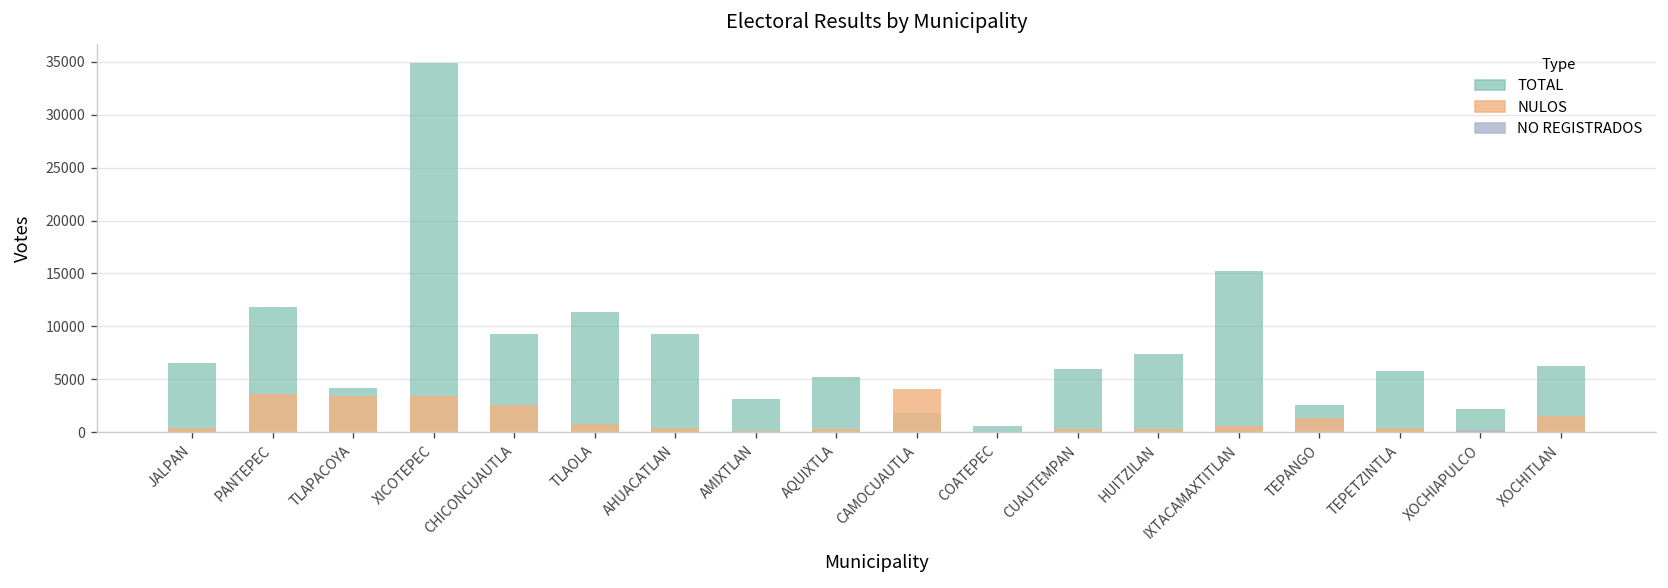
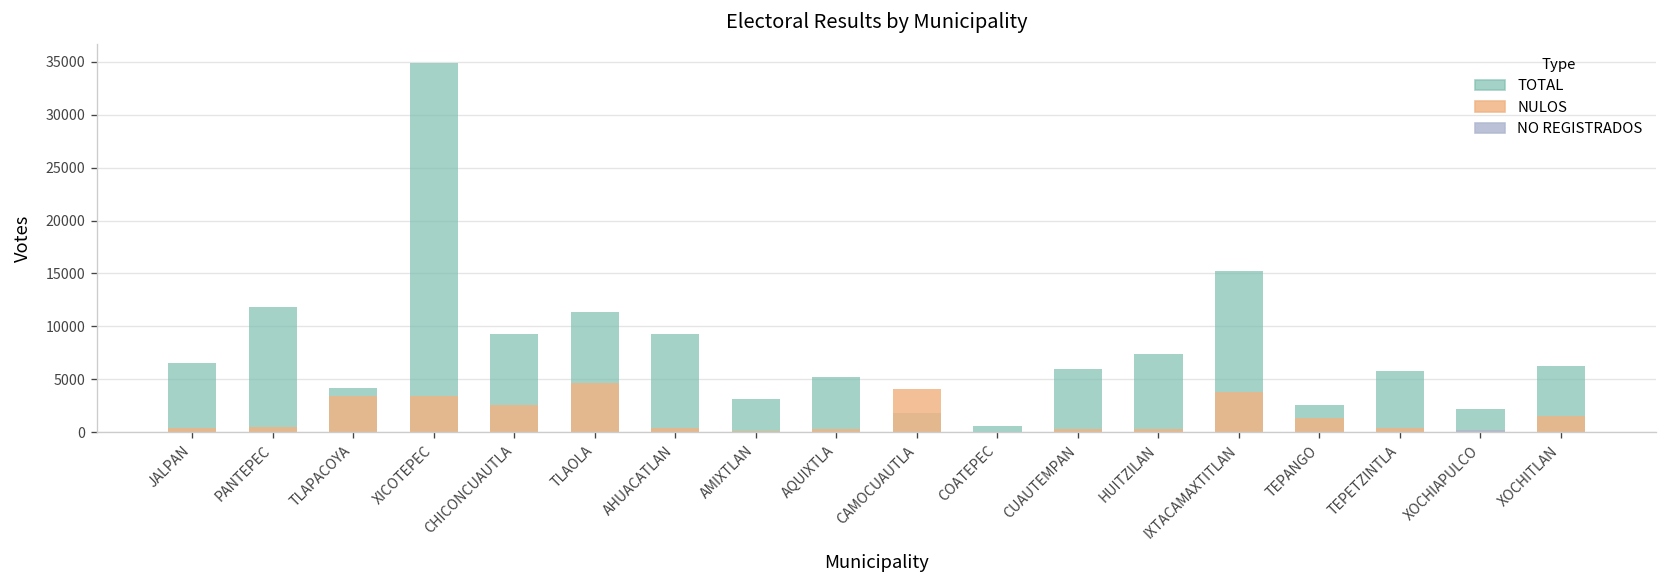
NULOS, PANTEPEC: 4000 -> 1000
NULOS, TLAOLA: 1000 -> 5000
NULOS, IXTACAMAXTITLAN: 1000 -> 4000
